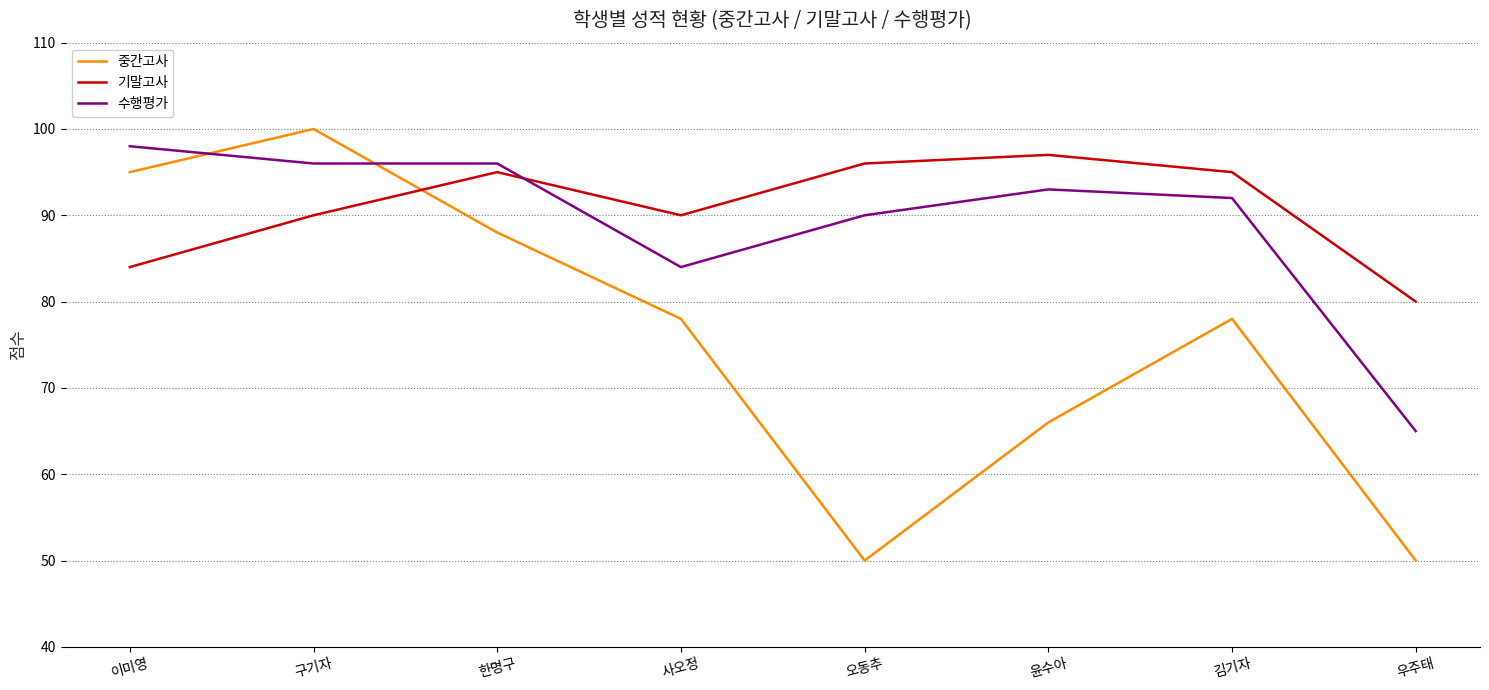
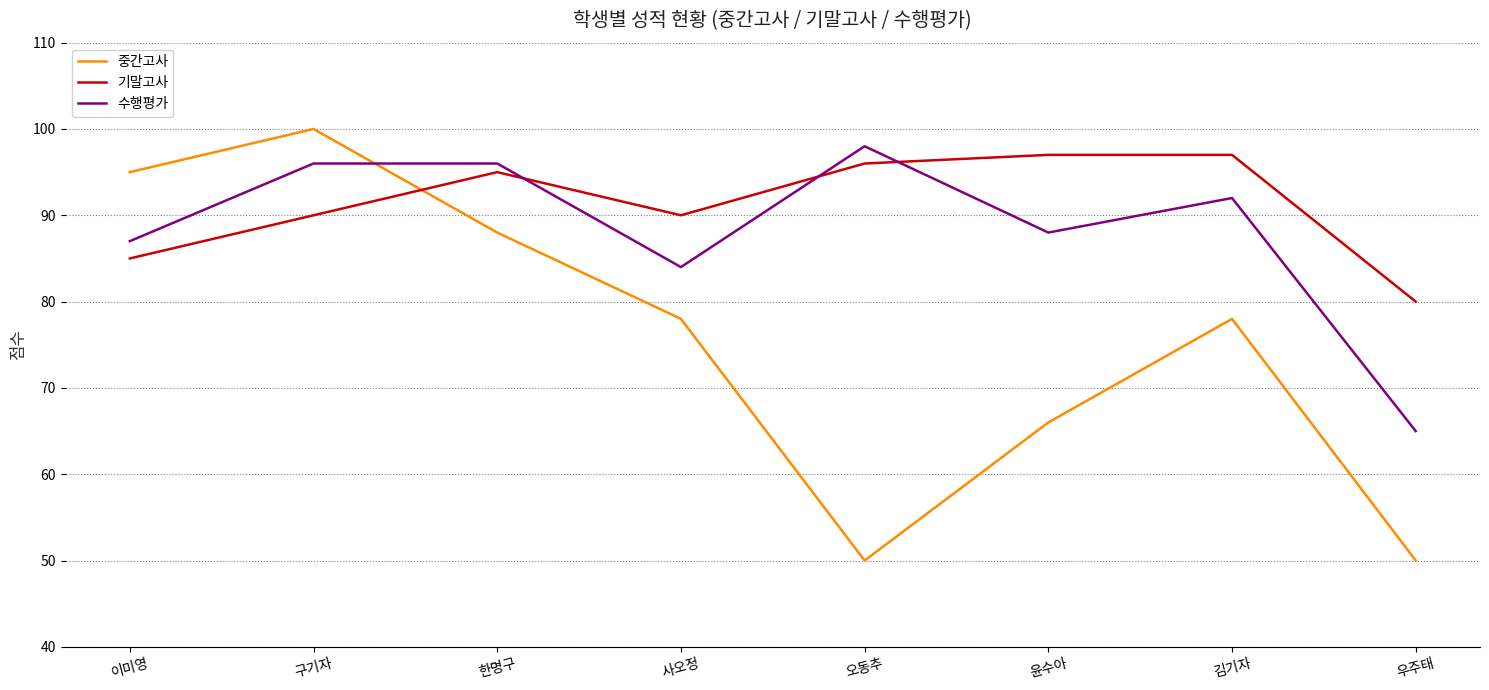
기말고사, 이미영: 84 -> 85
수행평가, 이미영: 98 -> 87
수행평가, 오동추: 90 -> 98
수행평가, 윤수아: 93 -> 88
기말고사, 김기자: 95 -> 97
